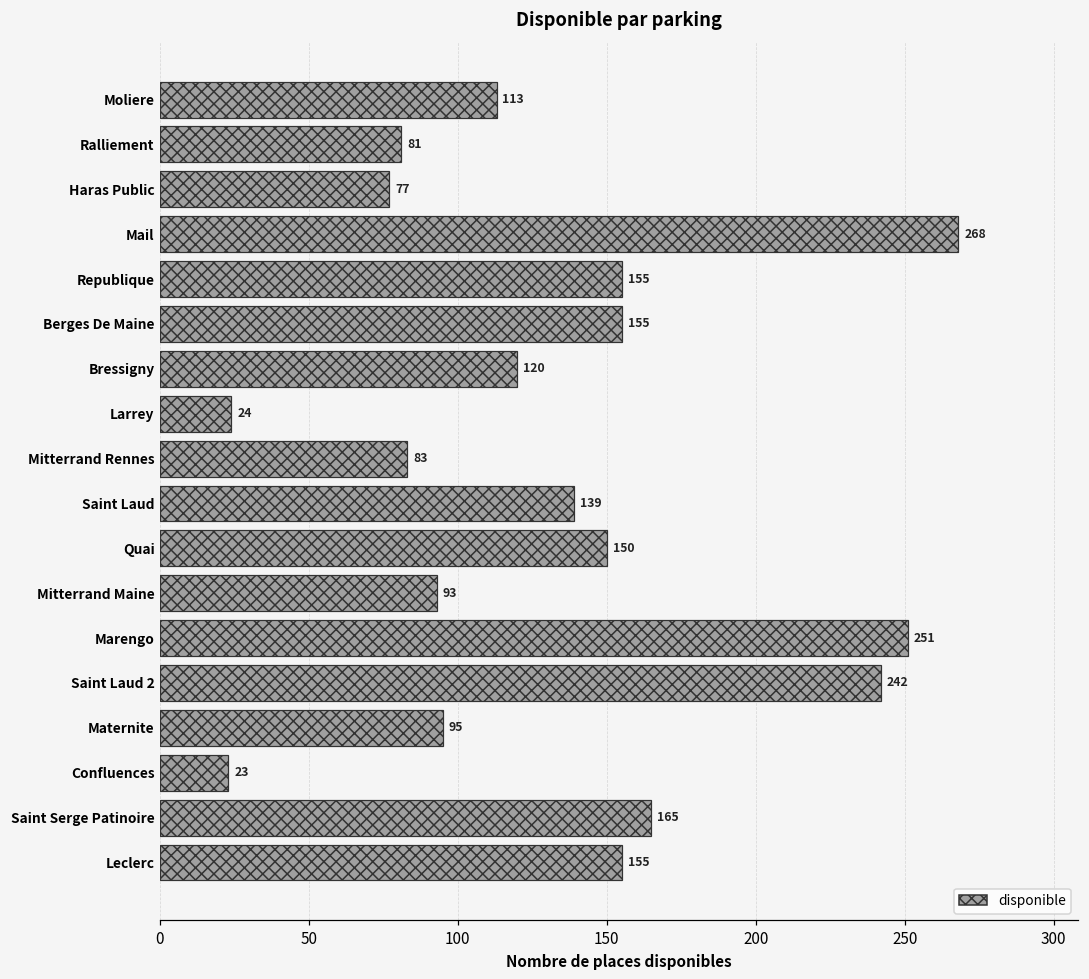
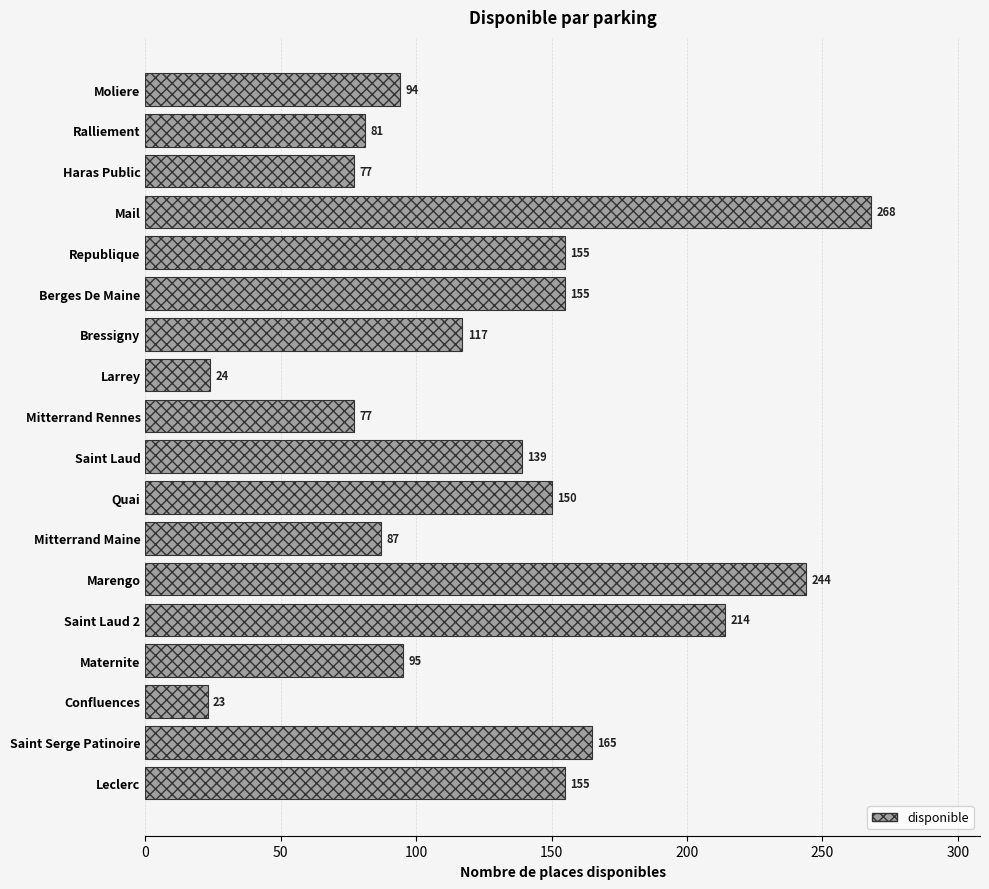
Moliere: 113 -> 94
Bressigny: 120 -> 117
Mitterrand Rennes: 83 -> 77
Mitterrand Maine: 93 -> 87
Marengo: 251 -> 244
Saint Laud 2: 242 -> 214
